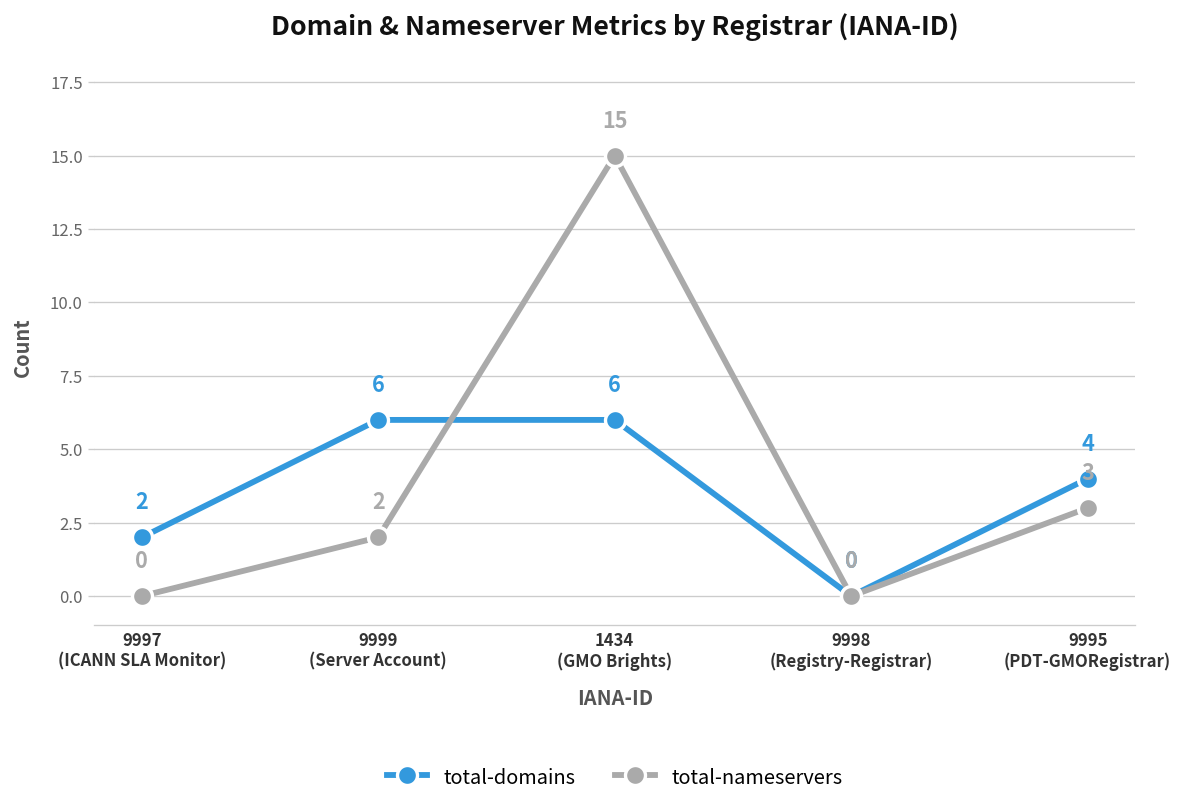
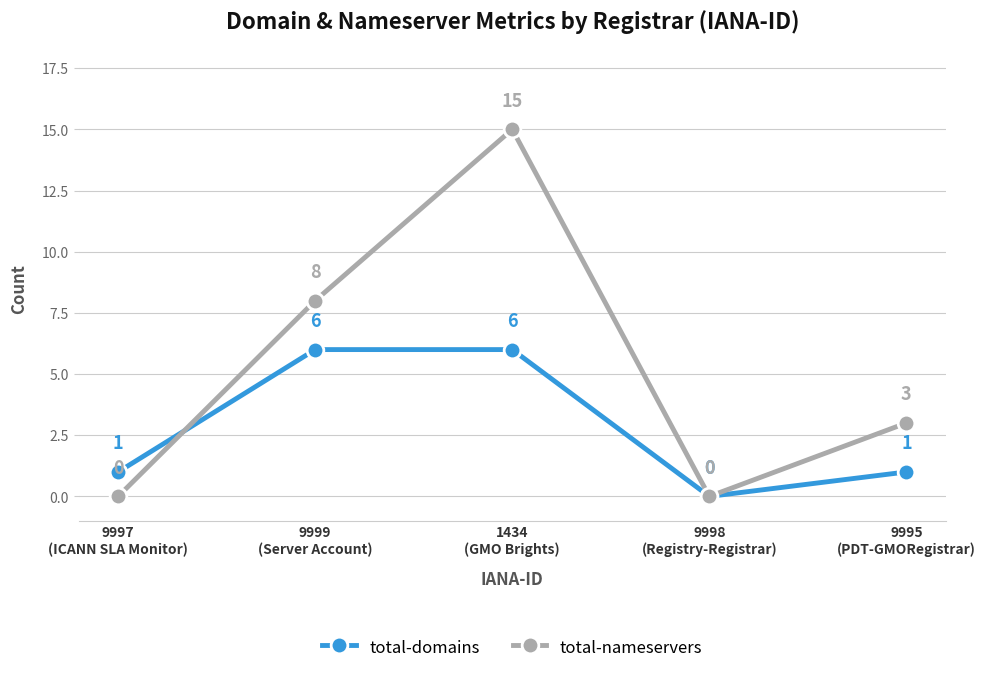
total-domains, 9997 (ICANN SLA Monitor): 2 -> 1
total-nameservers, 9999 (Server Account): 2 -> 8
total-domains, 9995 (PDT-GMORegistrar): 4 -> 1
